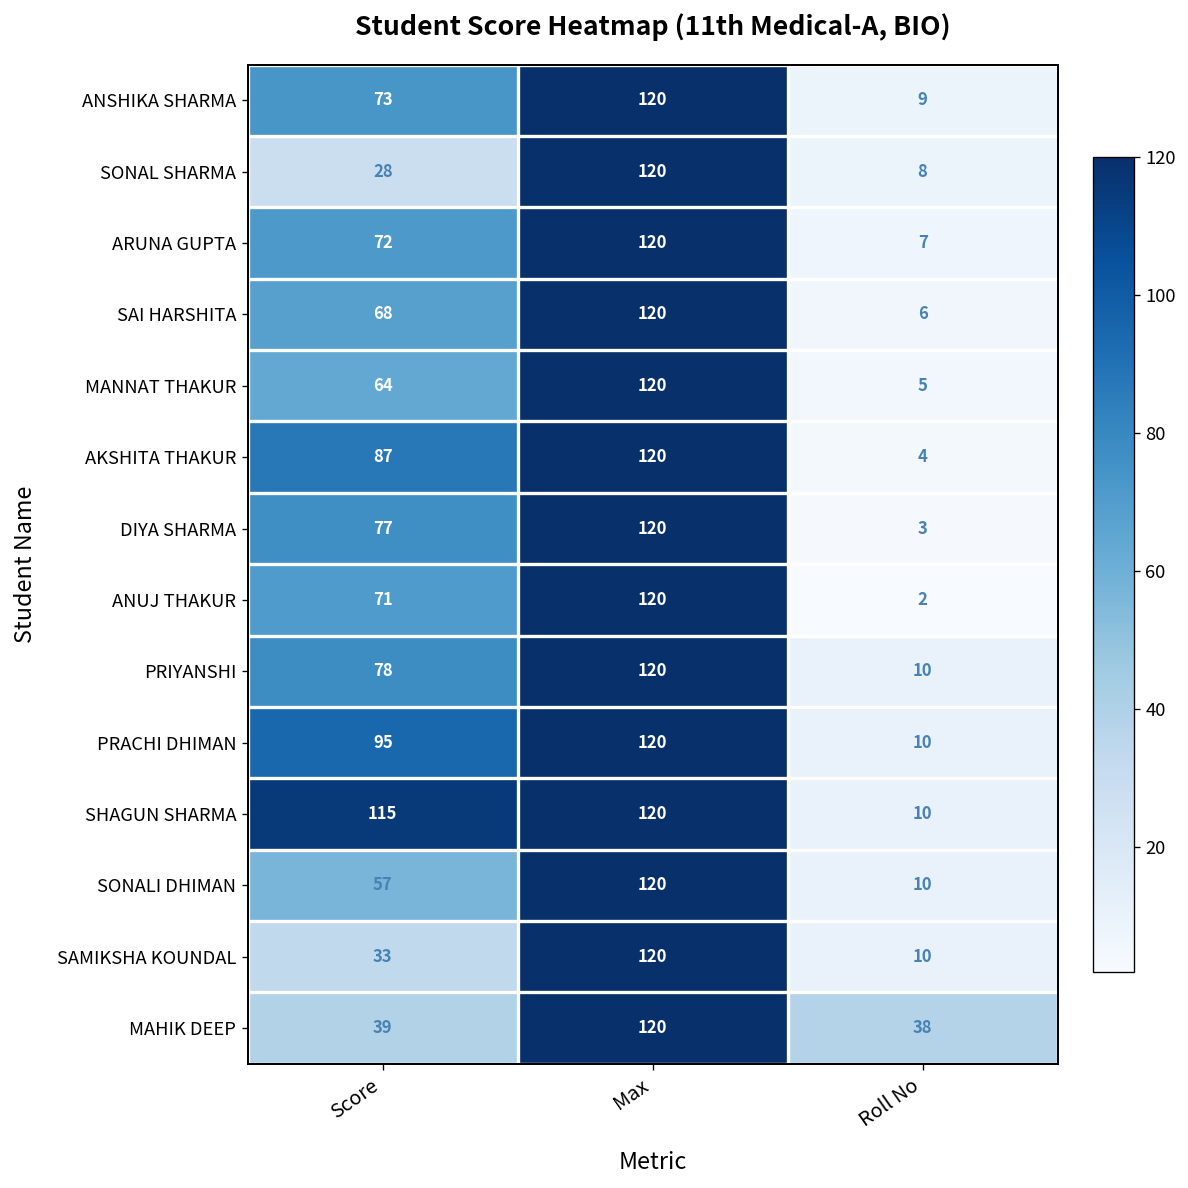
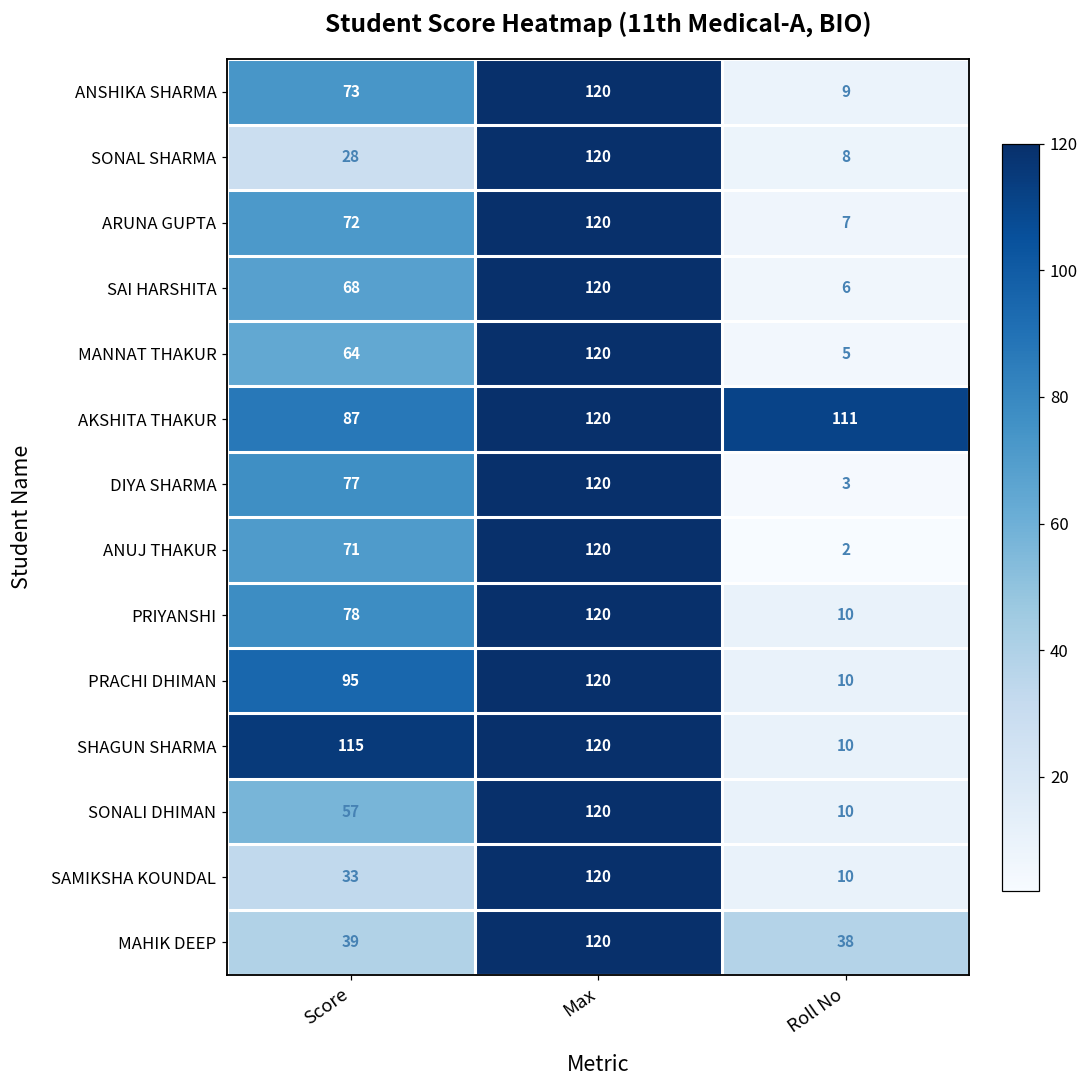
AKSHITA THAKUR, Roll No: 4 -> 111
